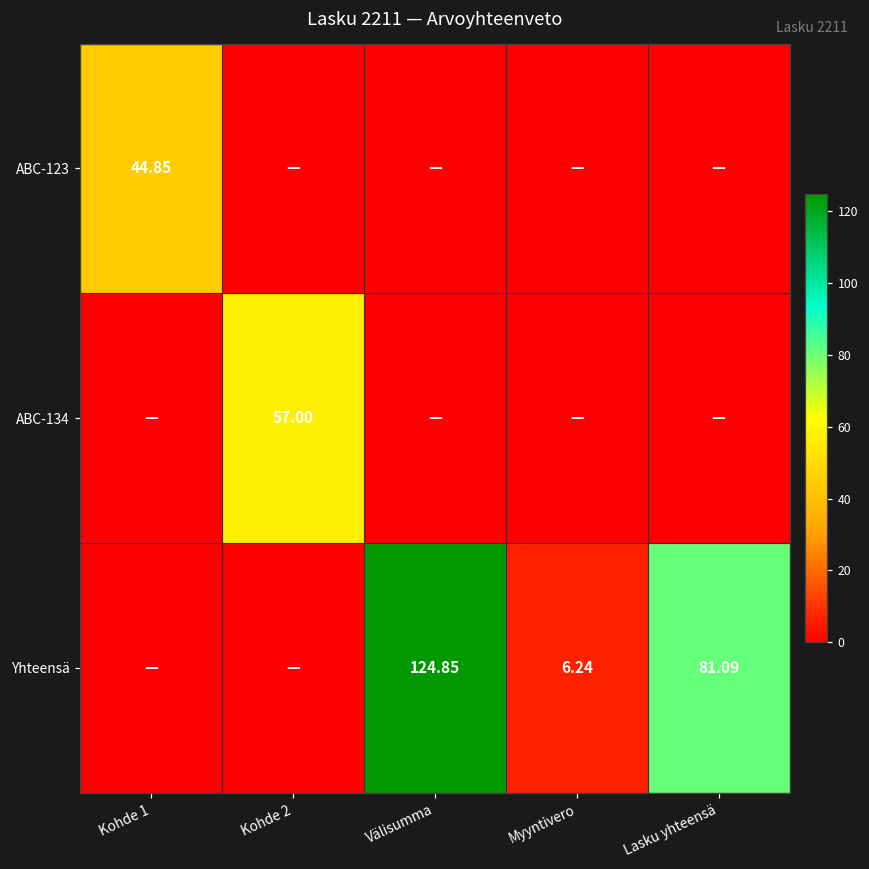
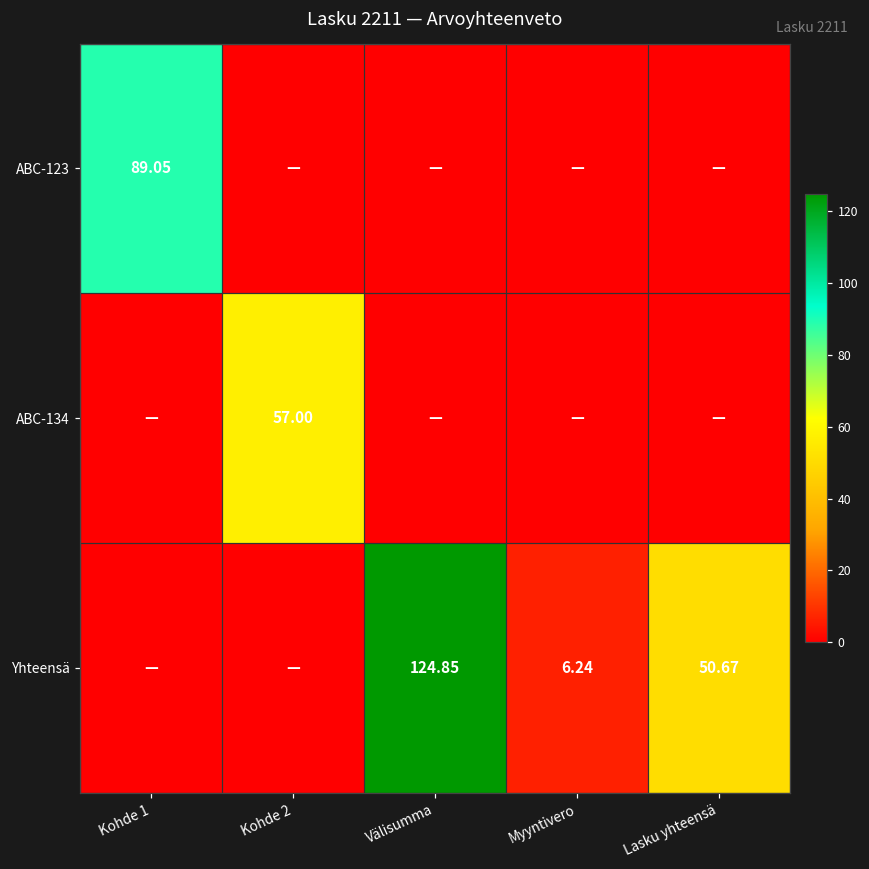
ABC-123, Kohde 1: 44.85 -> 89.05
Yhteensä, Lasku yhteensä: 81.09 -> 50.67
